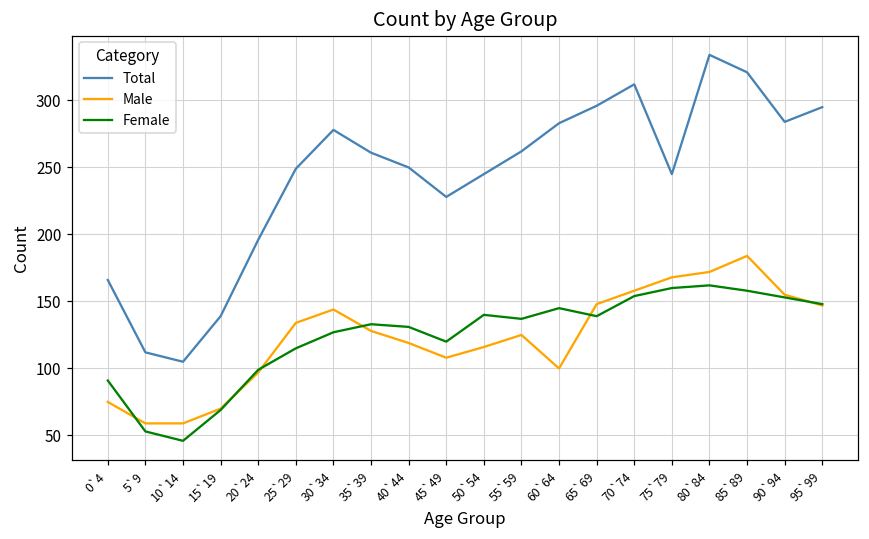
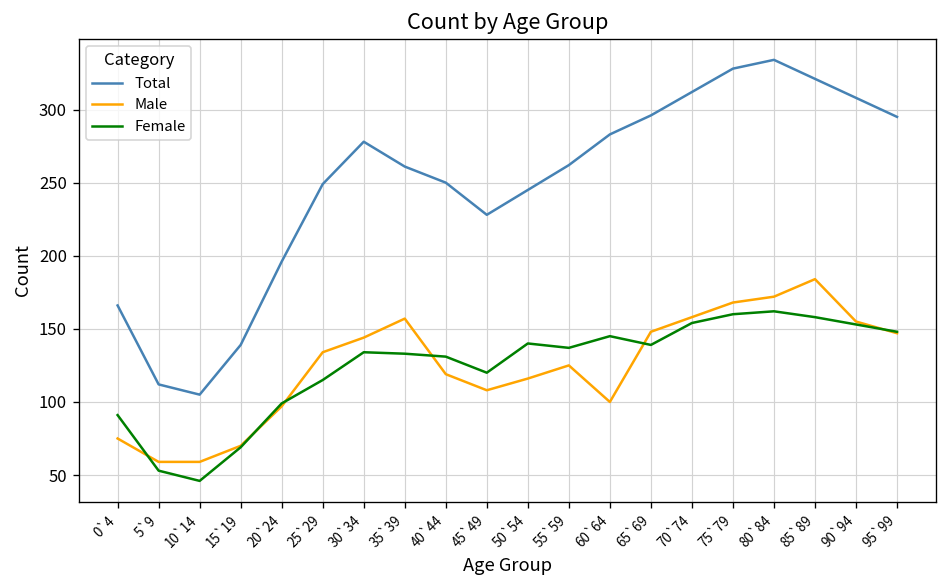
Female, 30`34: 127 -> 134
Male, 35`39: 128 -> 157
Total, 75`79: 245 -> 328
Total, 90`94: 284 -> 308
